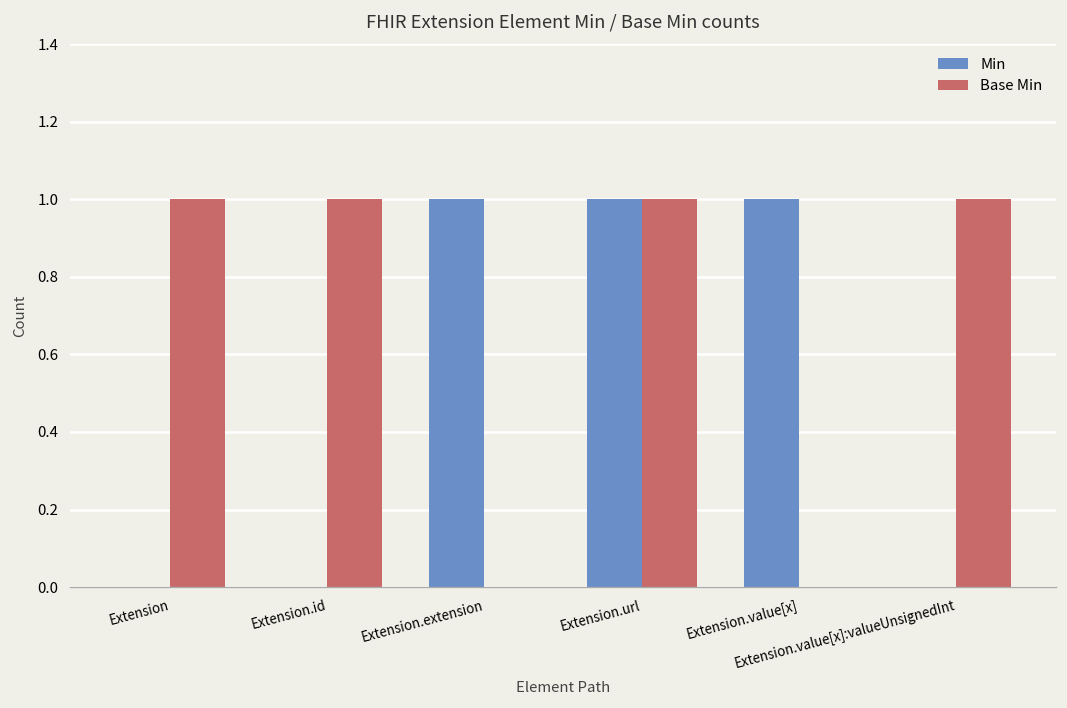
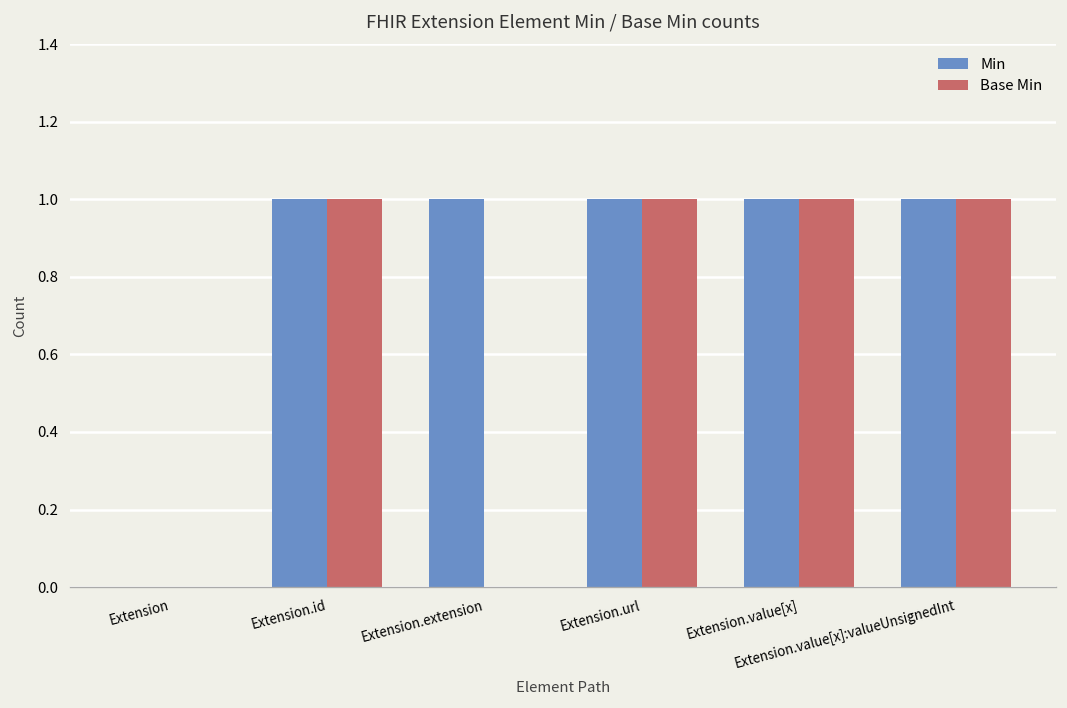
Base Min, Extension: 1 -> 0
Min, Extension.id: 0 -> 1
Base Min, Extension.value[x]: 0 -> 1
Min, Extension.value[x]:valueUnsignedInt: 0 -> 1
